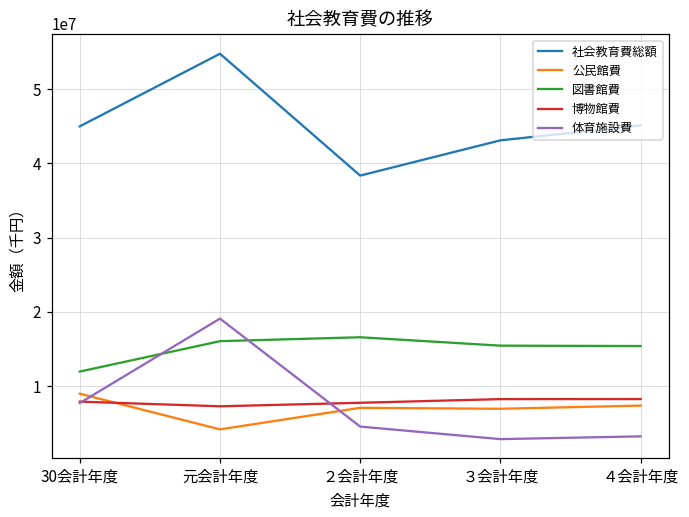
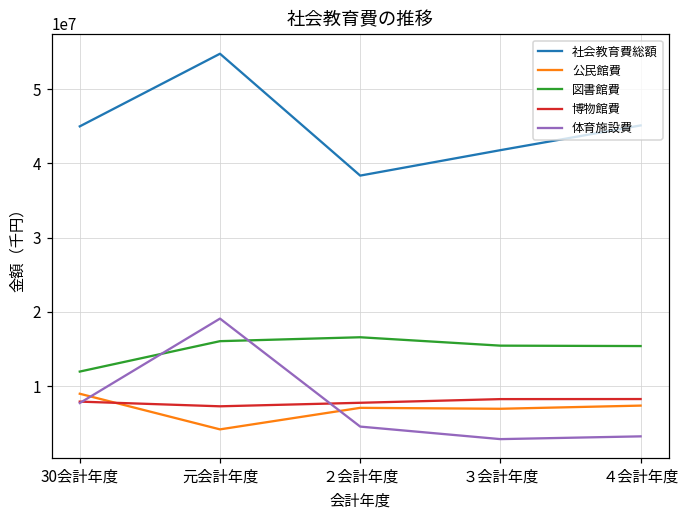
社会教育費総額, ３会計年度: 43000000 -> 42000000
